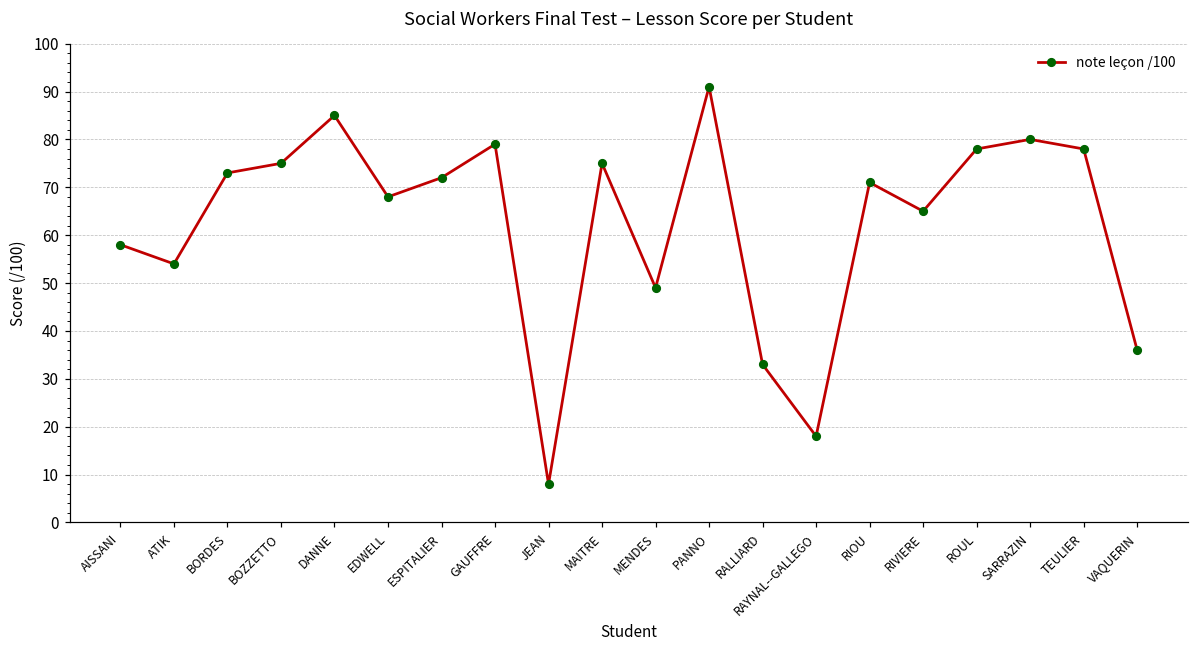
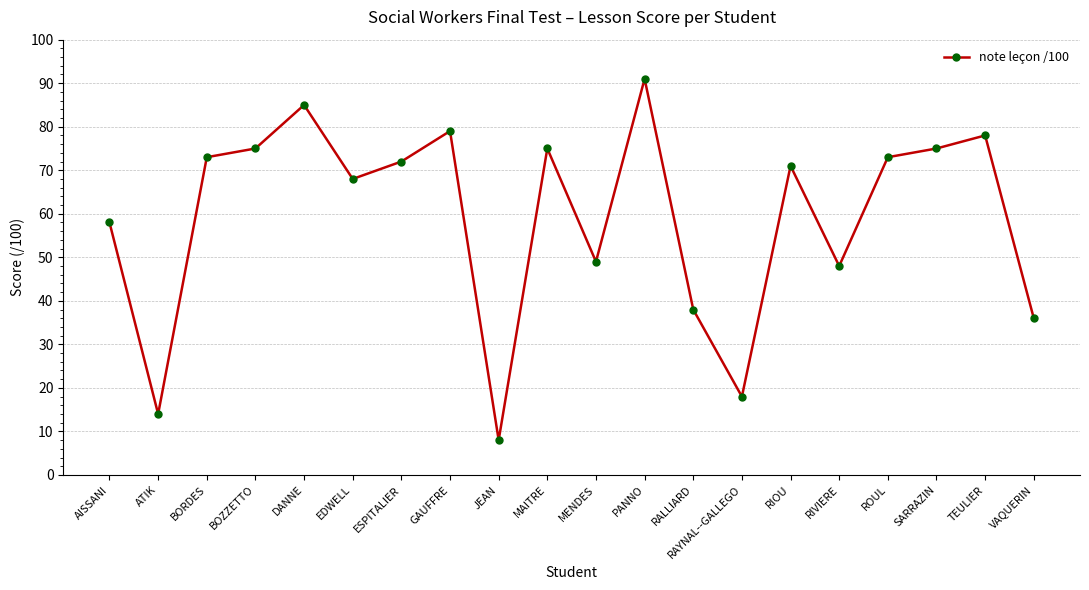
ATIK: 54 -> 14
RALLIARD: 33 -> 38
RIVIERE: 65 -> 48
ROUL: 78 -> 73
SARRAZIN: 80 -> 75
